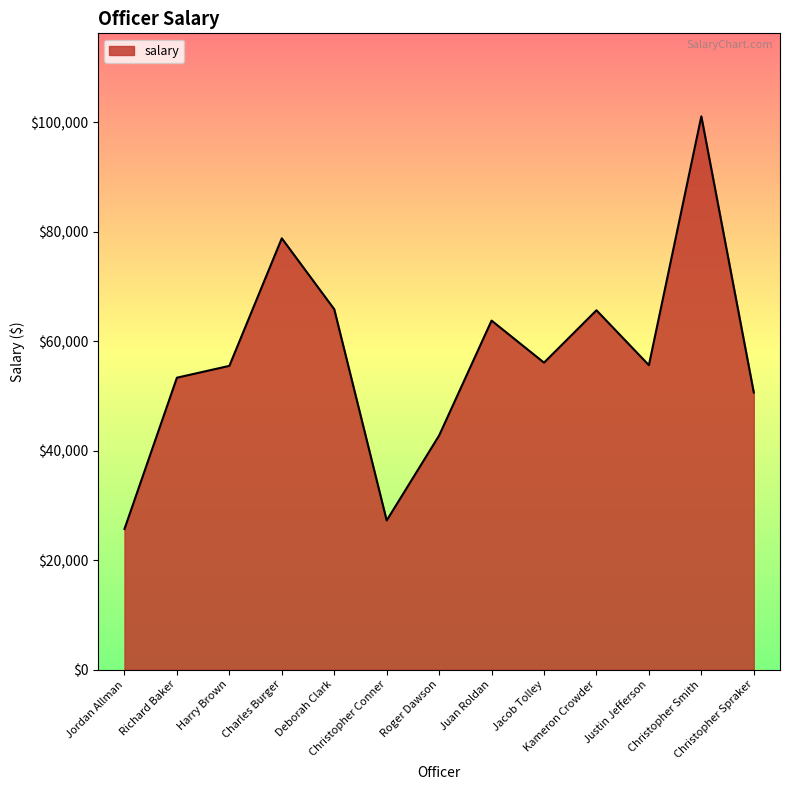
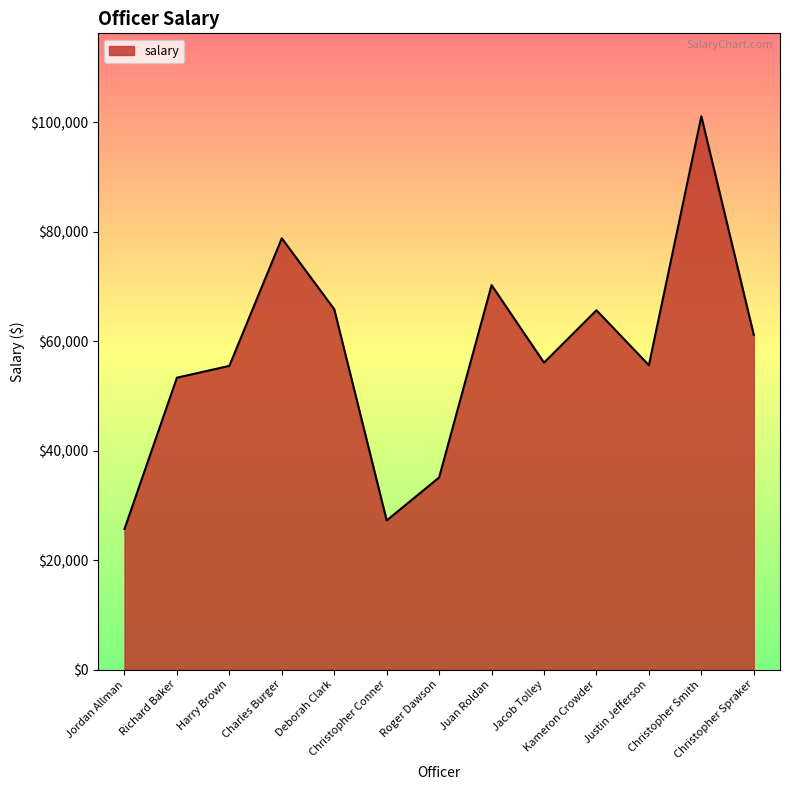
Roger Dawson: $43,000 -> $35,000
Juan Roldan: $64,000 -> $70,000
Christopher Spraker: $51,000 -> $61,000
